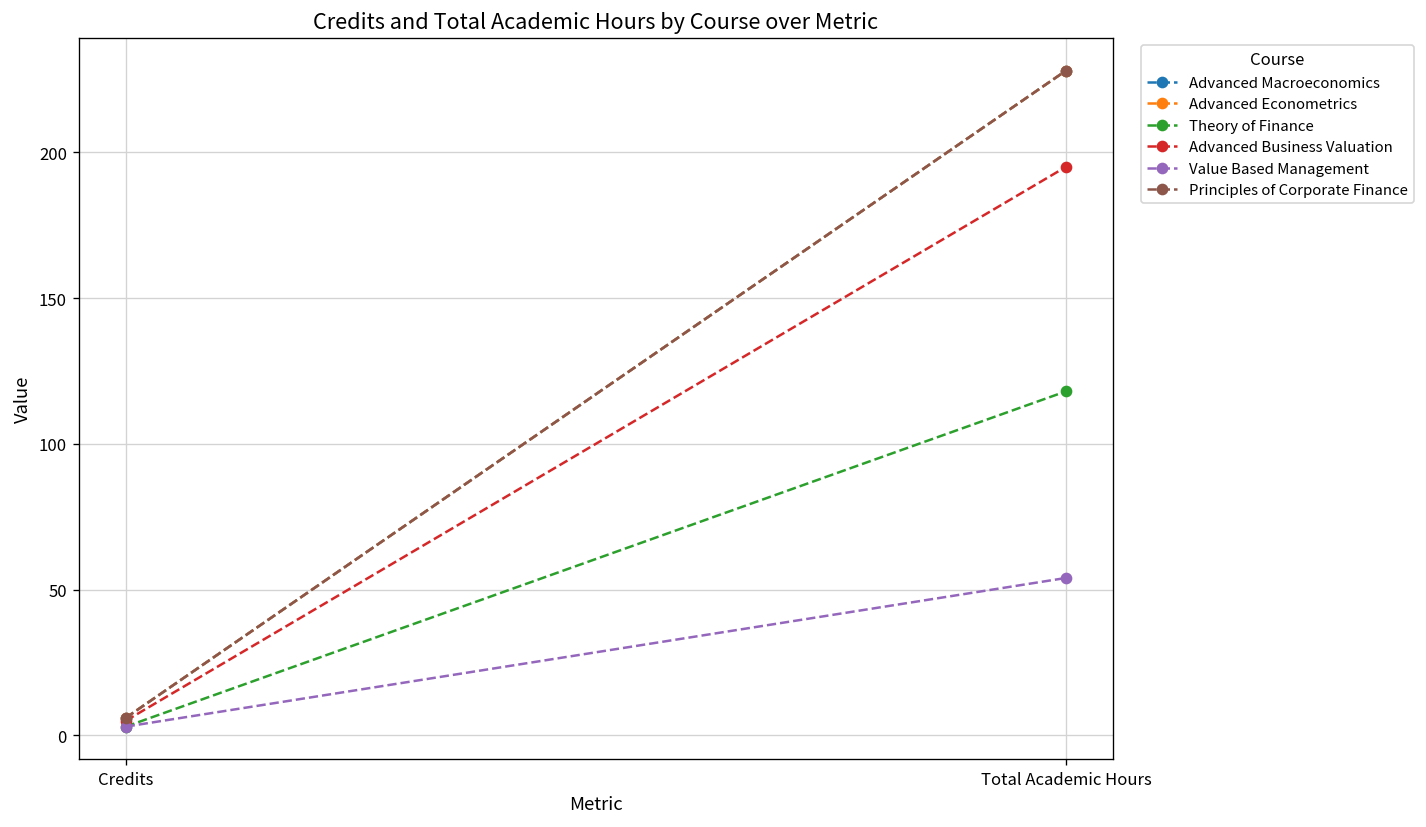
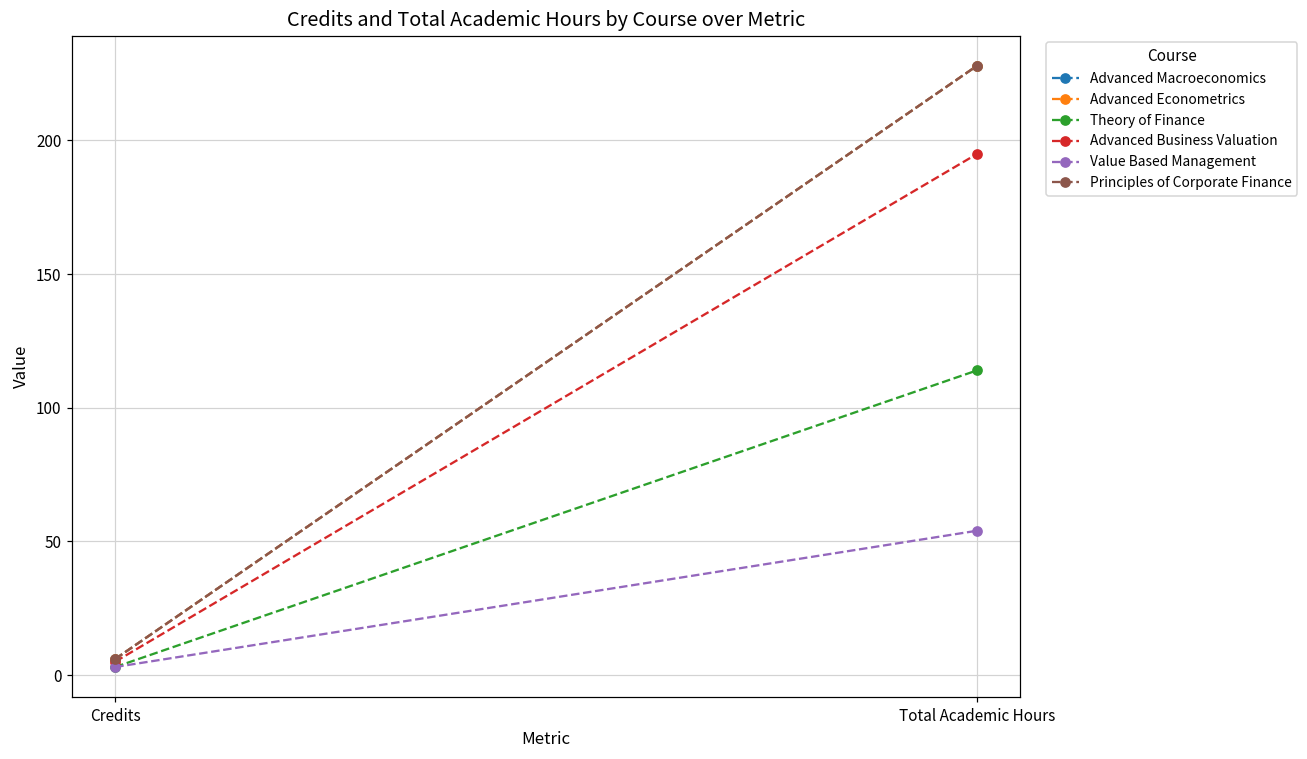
Theory of Finance, Total Academic Hours: 118 -> 114
